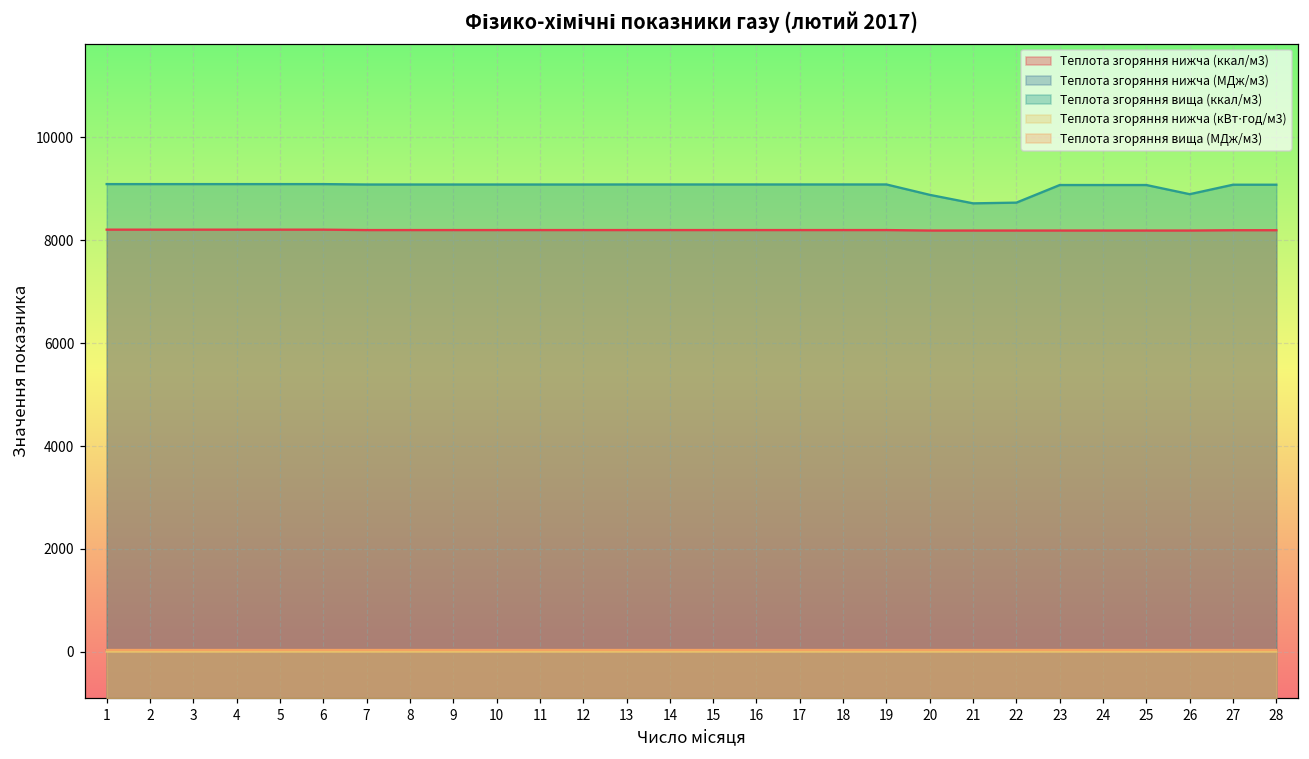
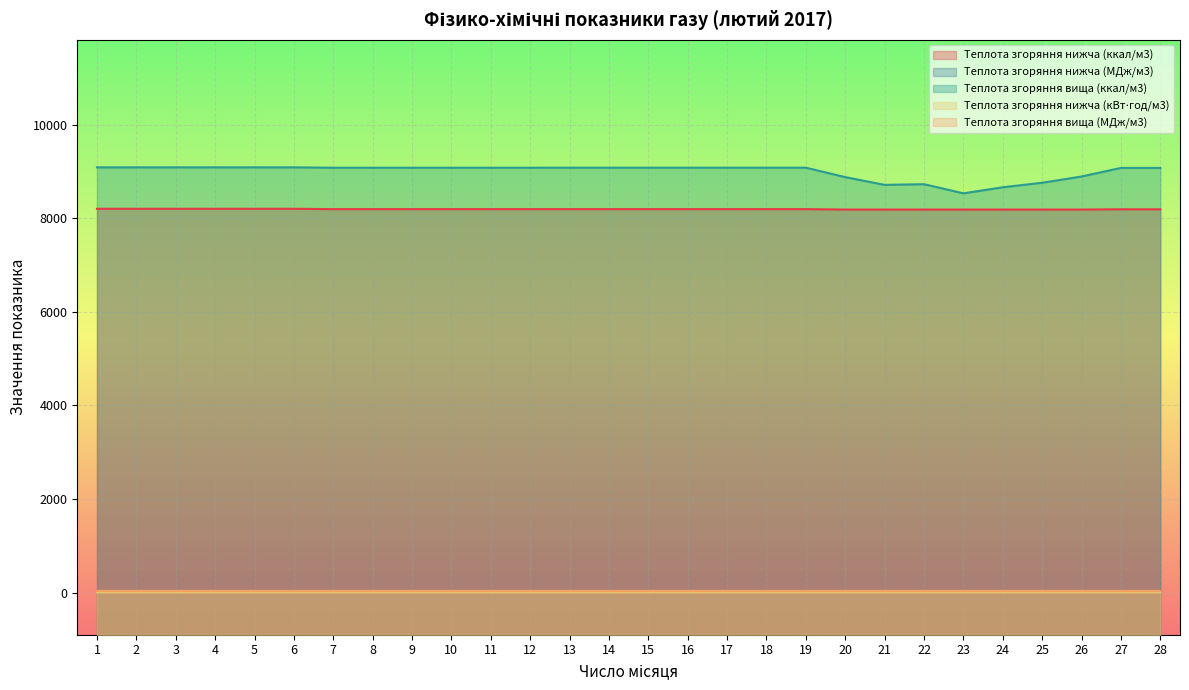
Теплота згоряння вища (ккал/м3), 23: 9100 -> 8500
Теплота згоряння вища (ккал/м3), 24: 9100 -> 8700
Теплота згоряння вища (ккал/м3), 25: 9100 -> 8800
